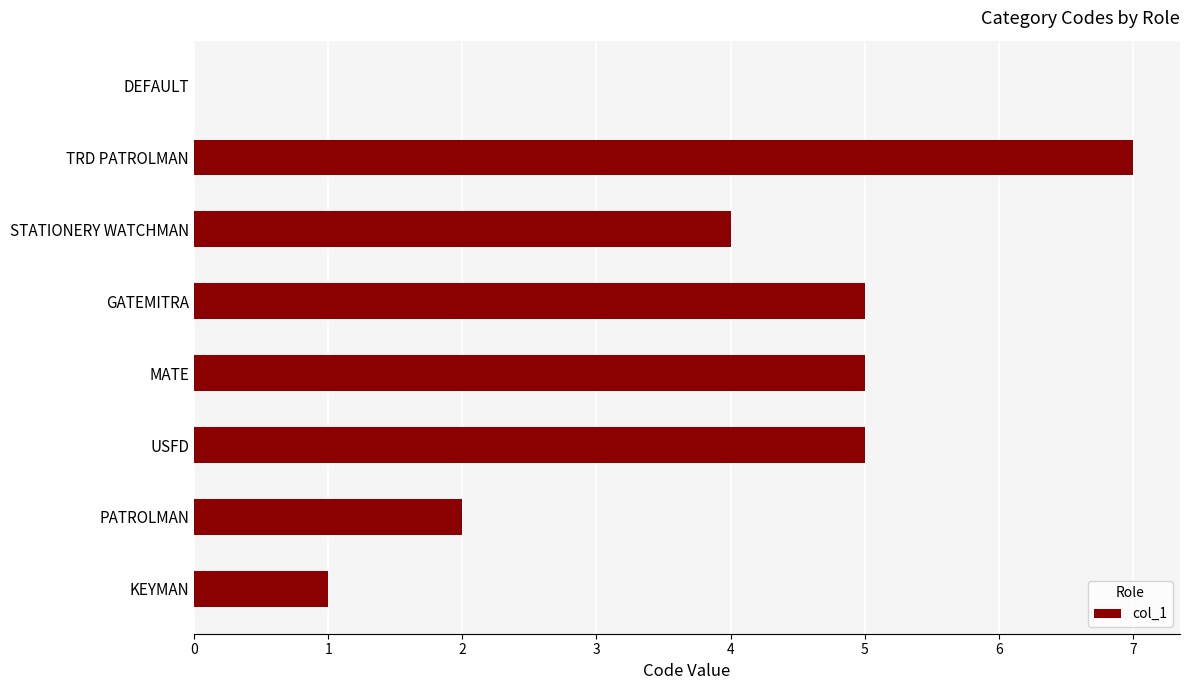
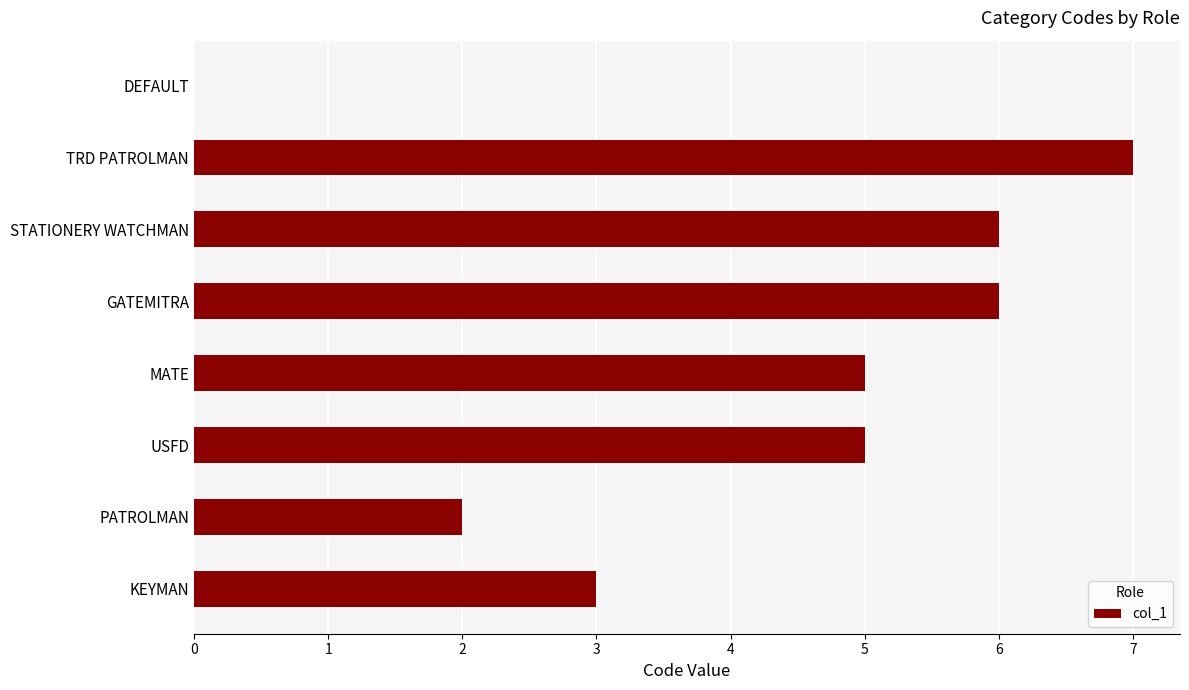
STATIONERY WATCHMAN: 4 -> 6
GATEMITRA: 5 -> 6
KEYMAN: 1 -> 3
